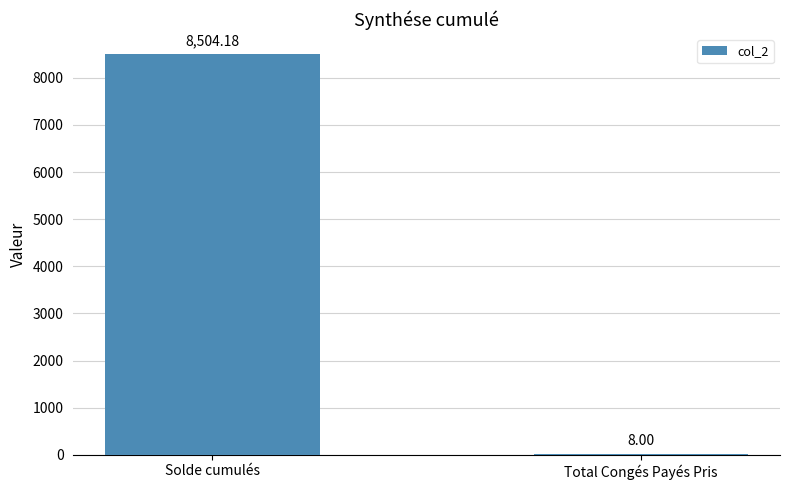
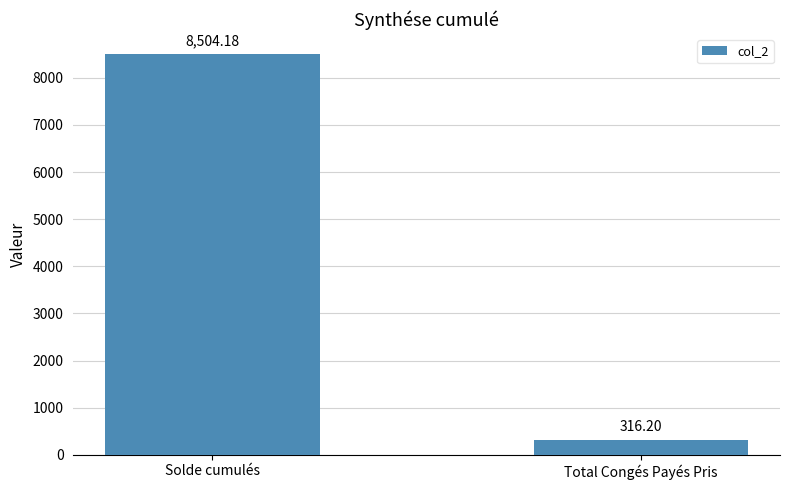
Total Congés Payés Pris: 8.00 -> 316.20
